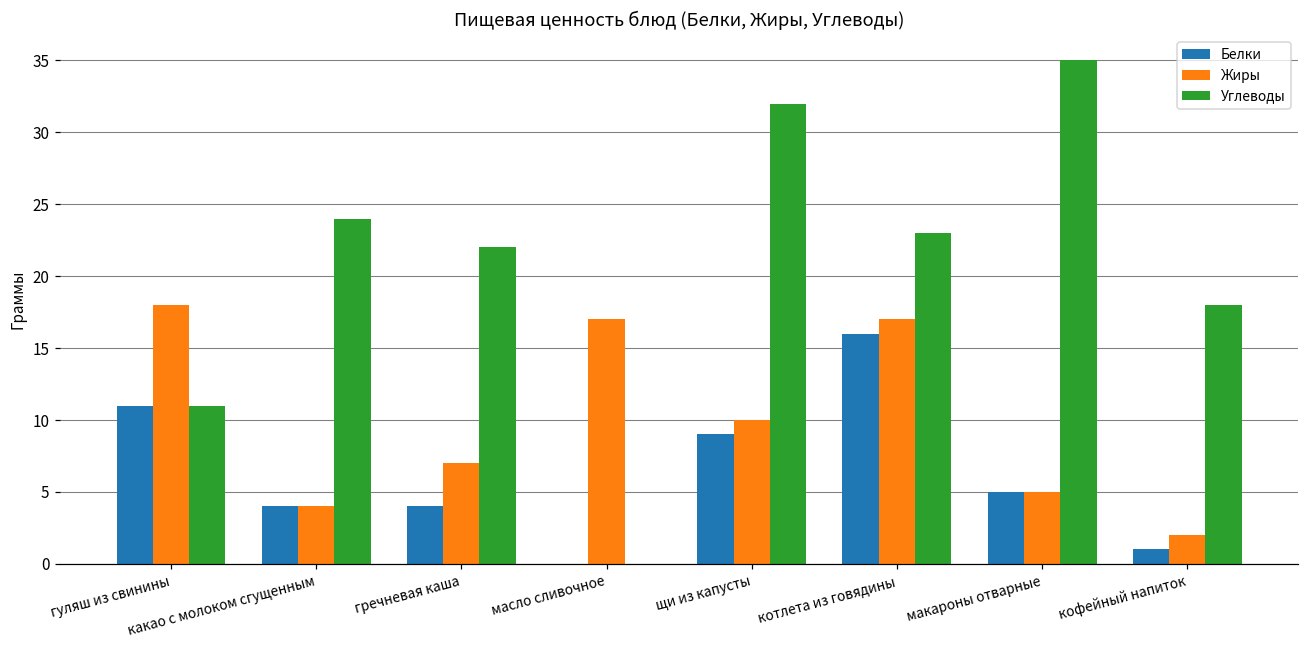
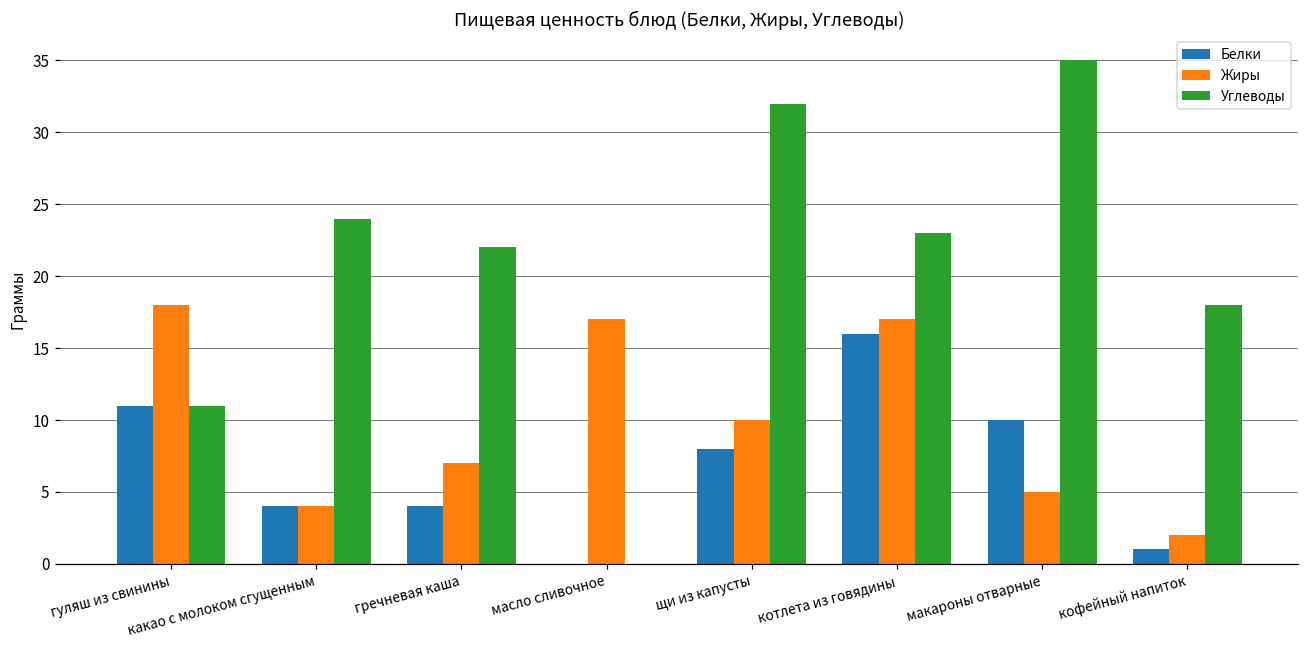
Белки, щи из капусты: 9 -> 8
Белки, макароны отварные: 5 -> 10
